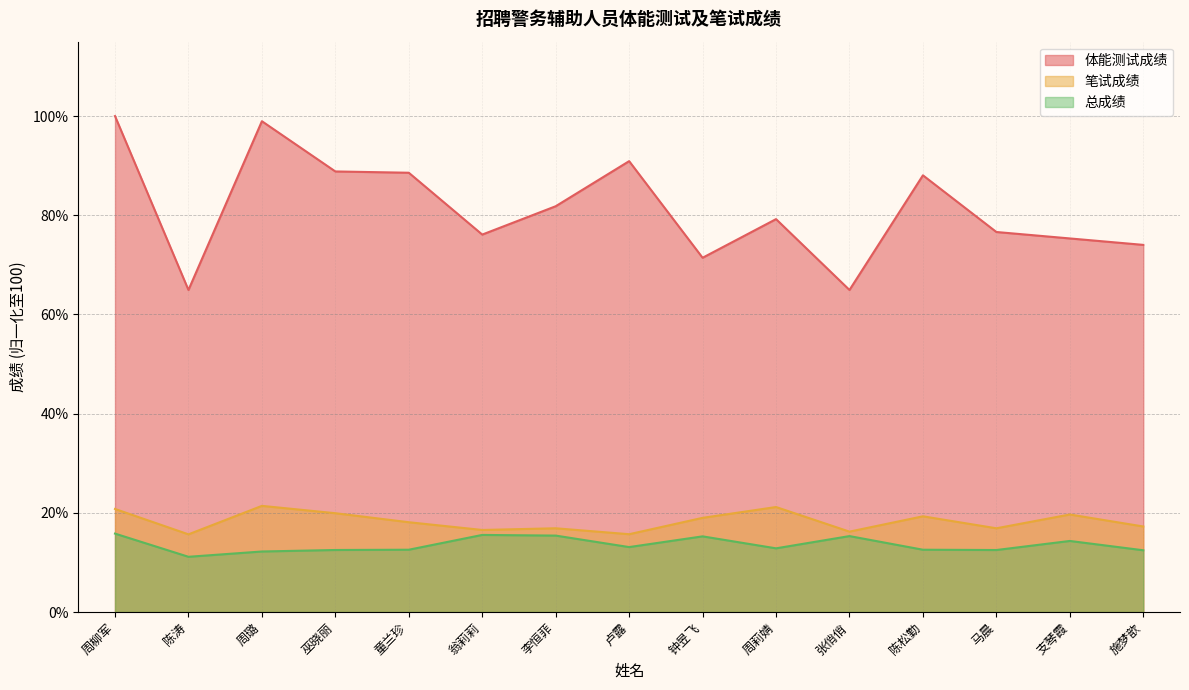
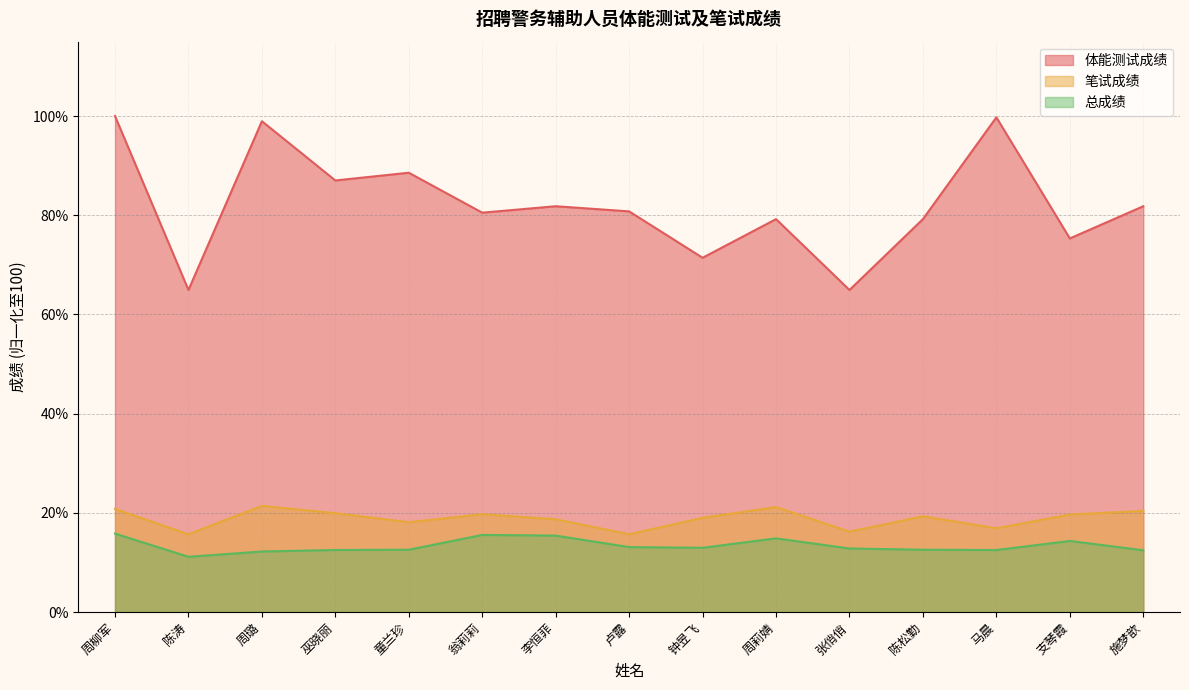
体能测试成绩, 巫晓丽: 89% -> 87%
体能测试成绩, 翁莉莉: 76% -> 81%
笔试成绩, 翁莉莉: 17% -> 20%
笔试成绩, 李恒菲: 17% -> 19%
体能测试成绩, 卢露: 91% -> 81%
总成绩, 钟昱飞: 15% -> 13%
总成绩, 周莉婧: 13% -> 15%
总成绩, 张俏俏: 15% -> 13%
体能测试成绩, 陈松勤: 88% -> 79%
体能测试成绩, 马晨: 77% -> 100%
体能测试成绩, 施梦歆: 74% -> 82%
笔试成绩, 施梦歆: 17% -> 20%
